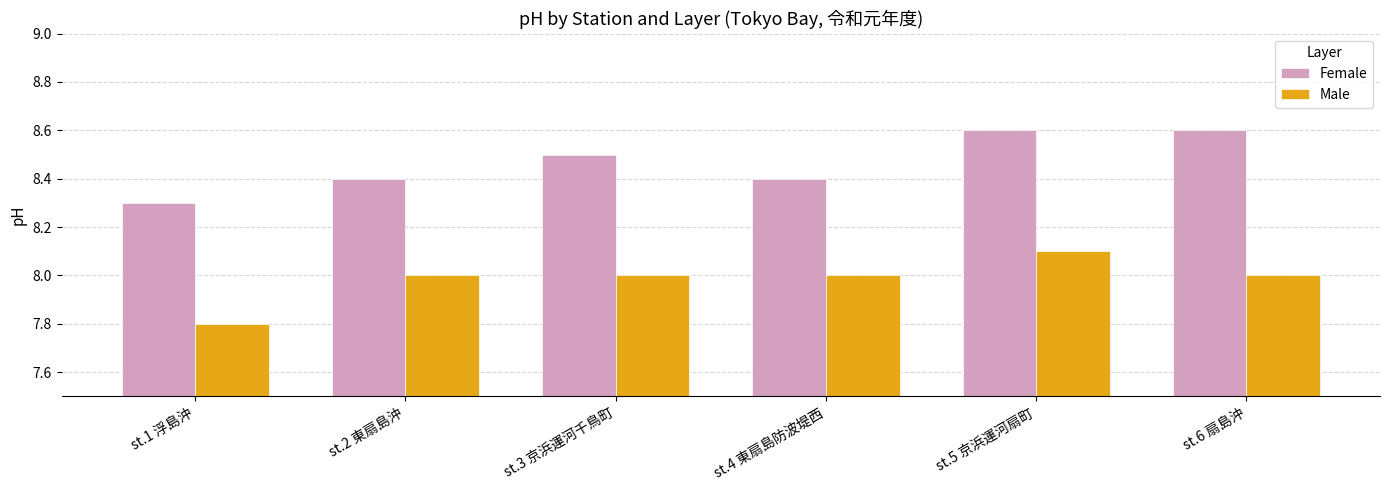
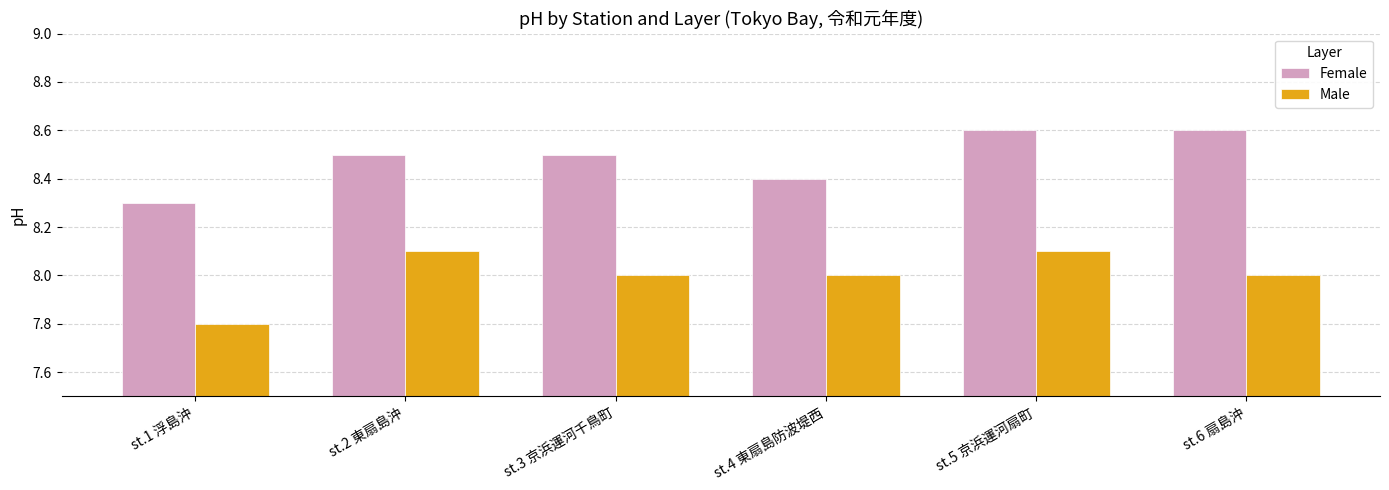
Female, st.2 東扇島沖: 8.4 -> 8.5
Male, st.2 東扇島沖: 8.0 -> 8.1
